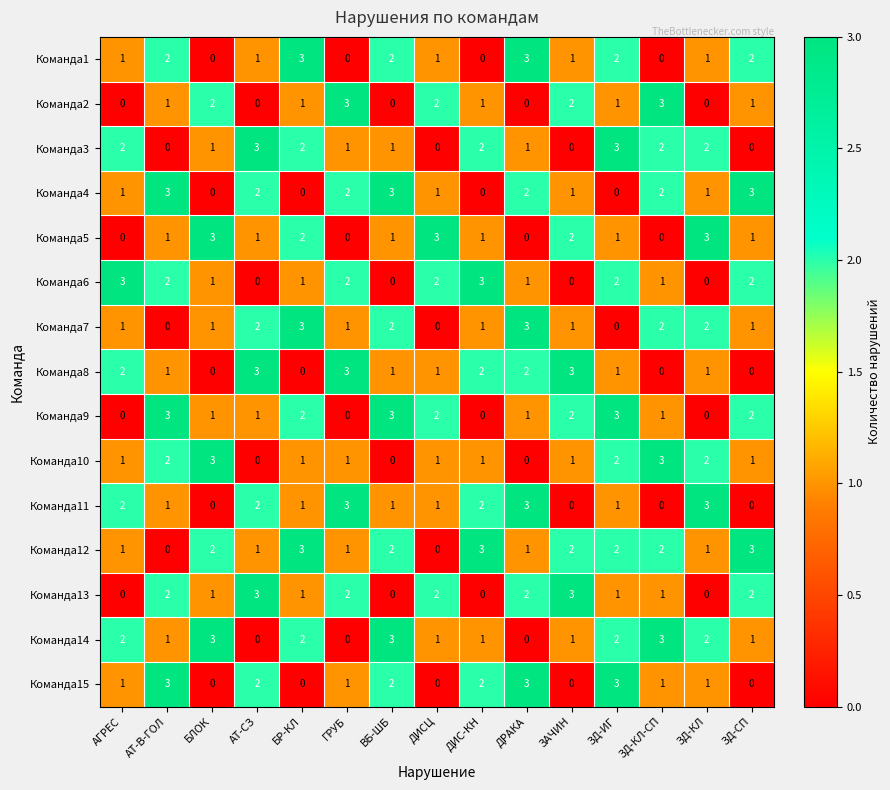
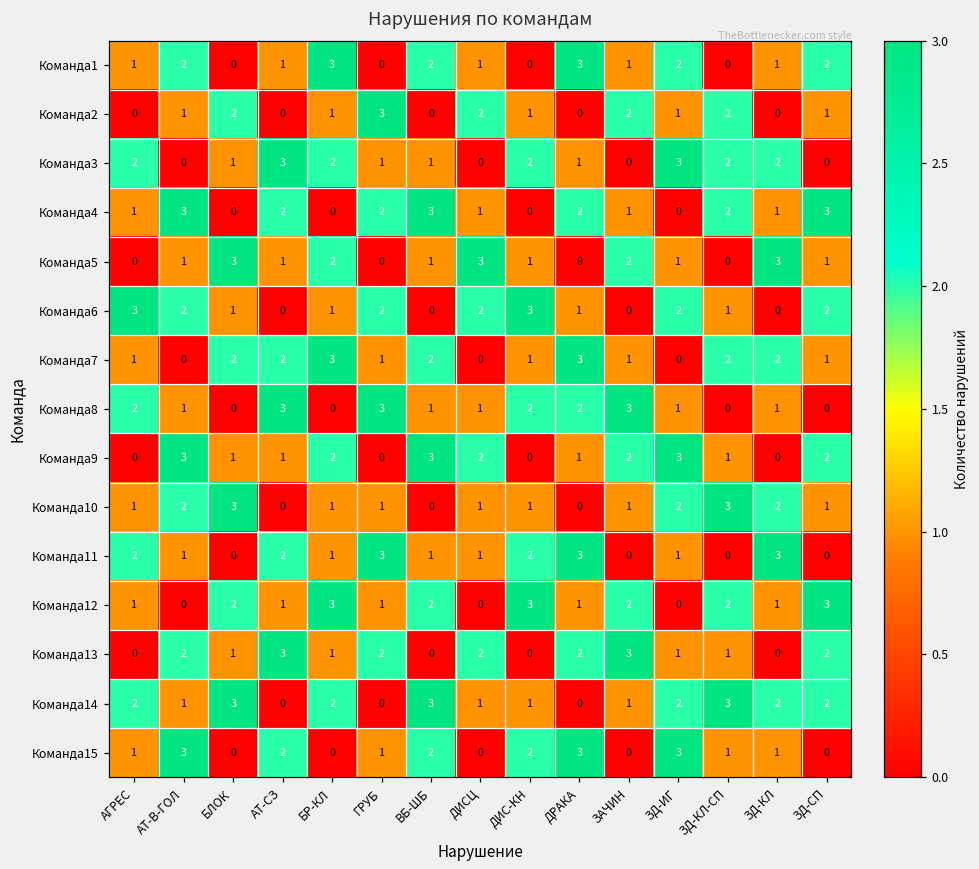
Команда2, ЗД-КЛ-СП: 3 -> 2
Команда7, БЛОК: 1 -> 2
Команда12, ЗД-ИГ: 2 -> 0
Команда14, ЗД-СП: 1 -> 2
